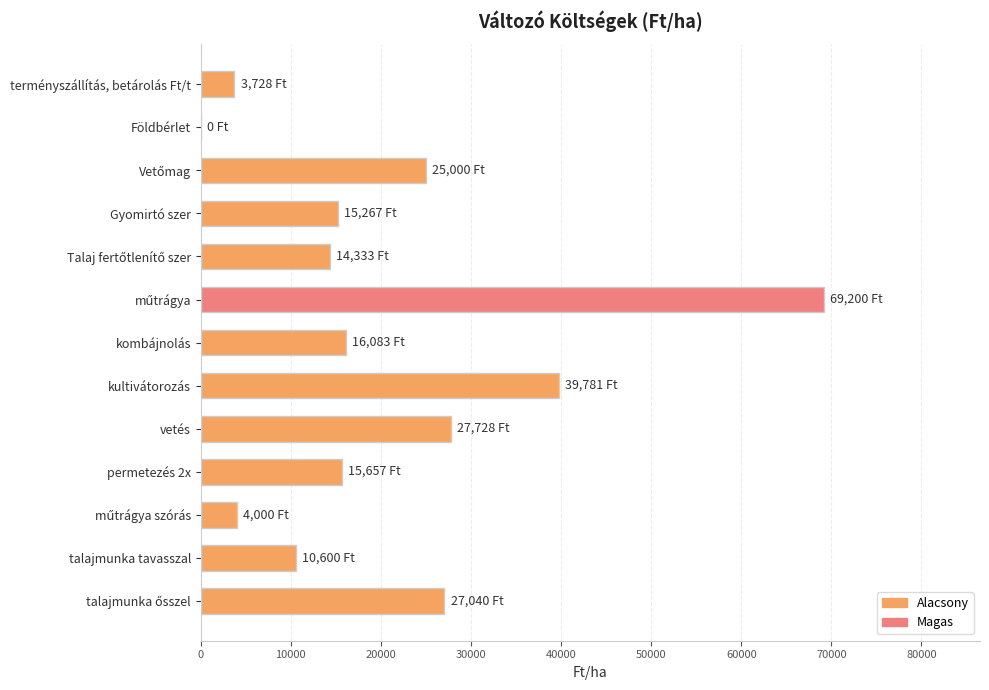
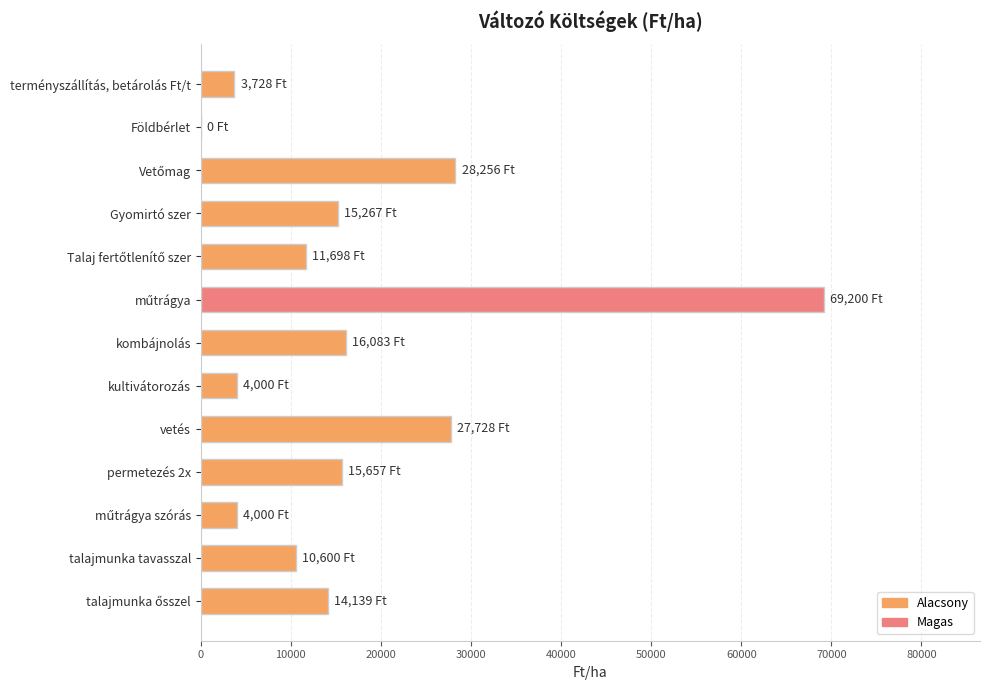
Vetőmag: 25,000 -> 28,256
Talaj fertőtlenítő szer: 14,333 -> 11,698
kultivátorozás: 39,781 -> 4,000
talajmunka ősszel: 27,040 -> 14,139
